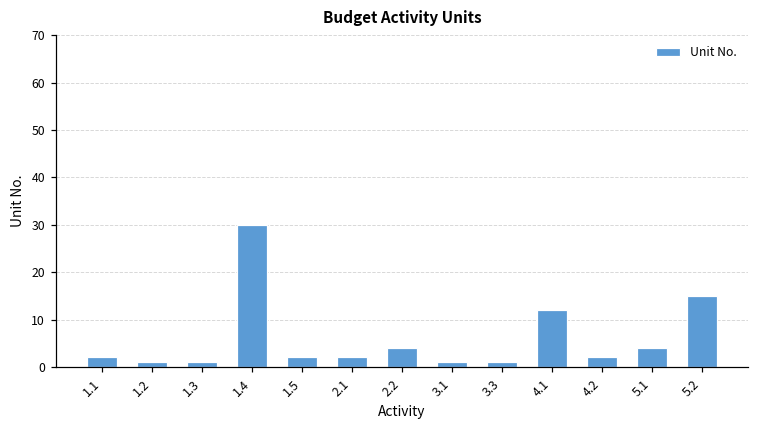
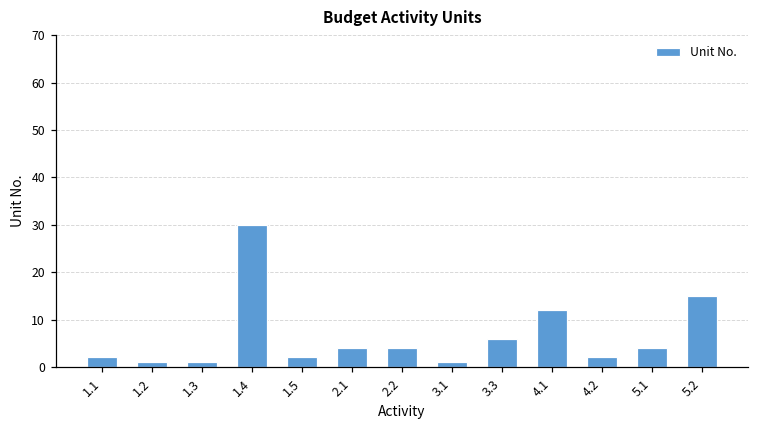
2.1: 2 -> 4
3.3: 1 -> 6
